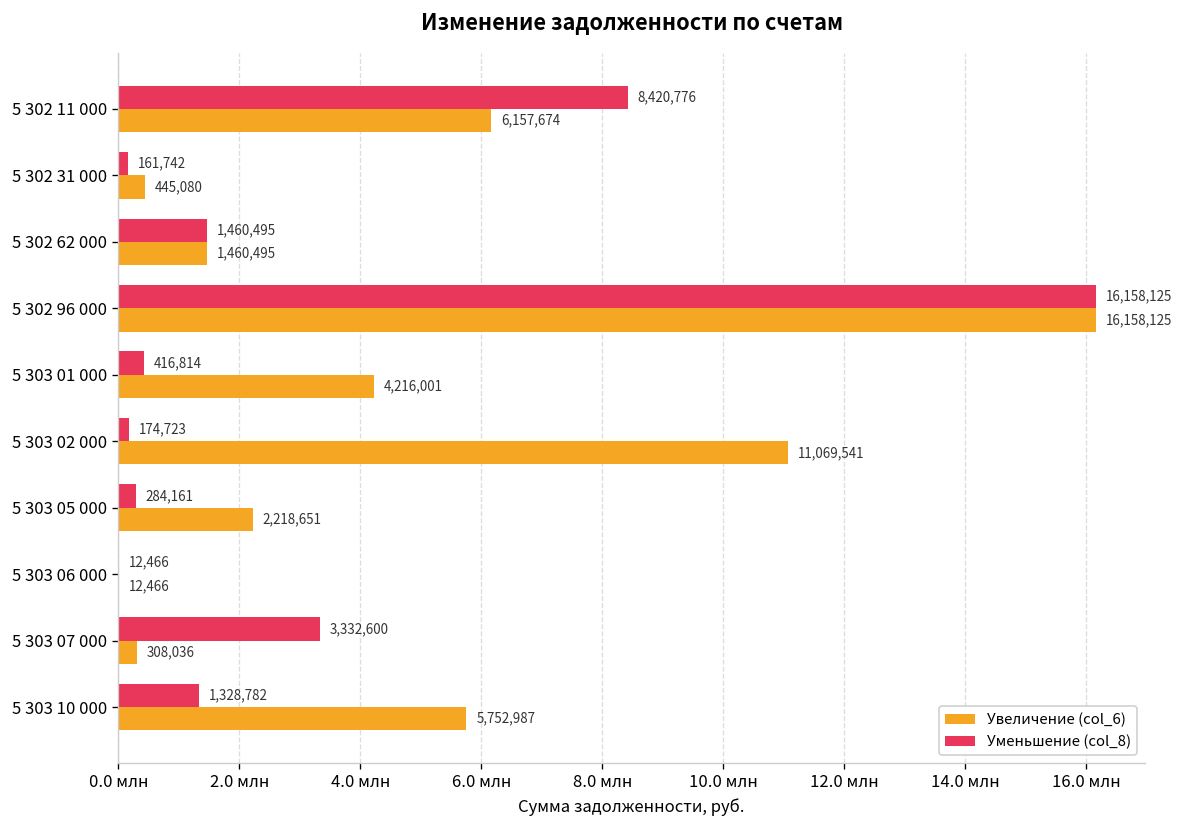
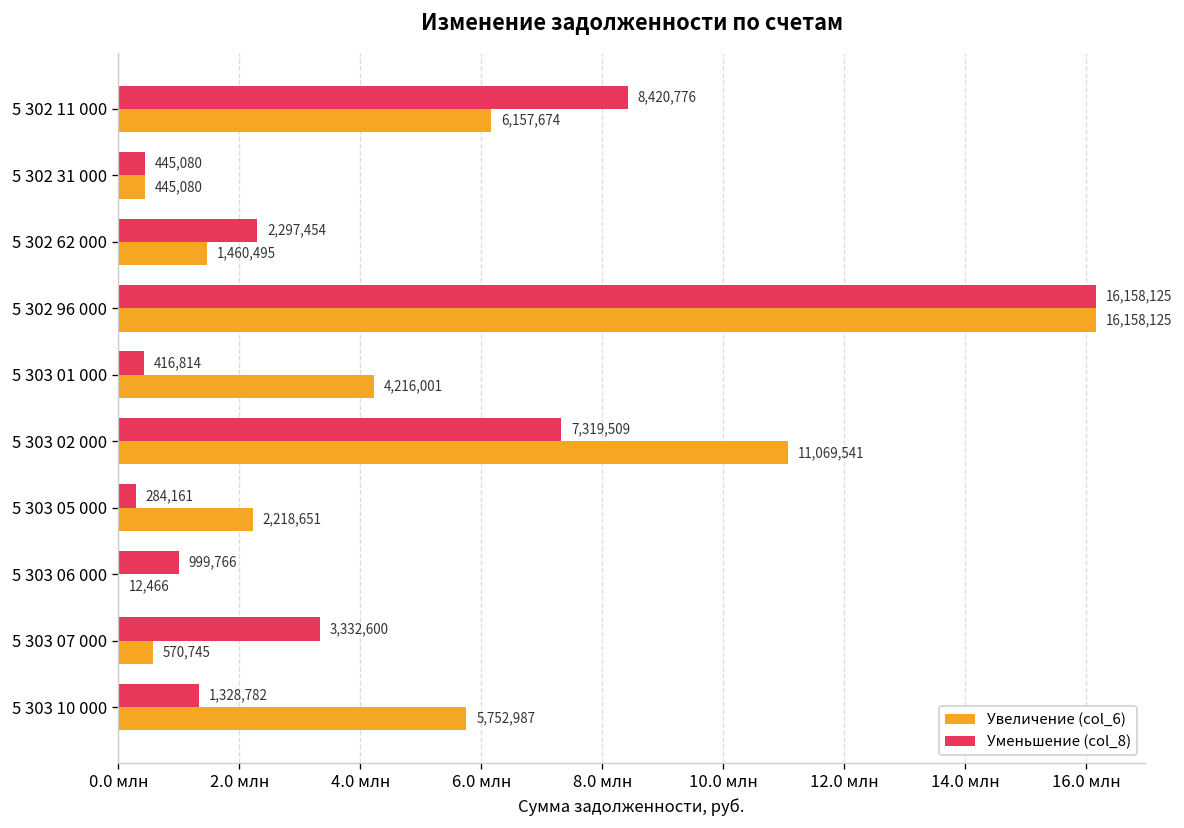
Уменьшение (col_8), 5 302 31 000: 161,742 -> 445,080
Уменьшение (col_8), 5 302 62 000: 1,460,495 -> 2,297,454
Уменьшение (col_8), 5 303 02 000: 174,723 -> 7,319,509
Уменьшение (col_8), 5 303 06 000: 12,466 -> 999,766
Увеличение (col_6), 5 303 07 000: 308,036 -> 570,745
